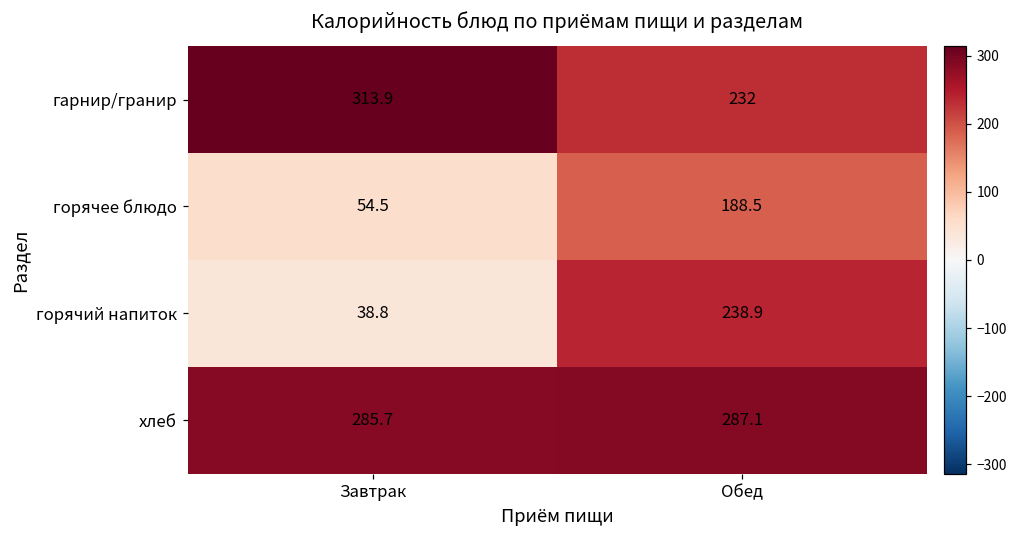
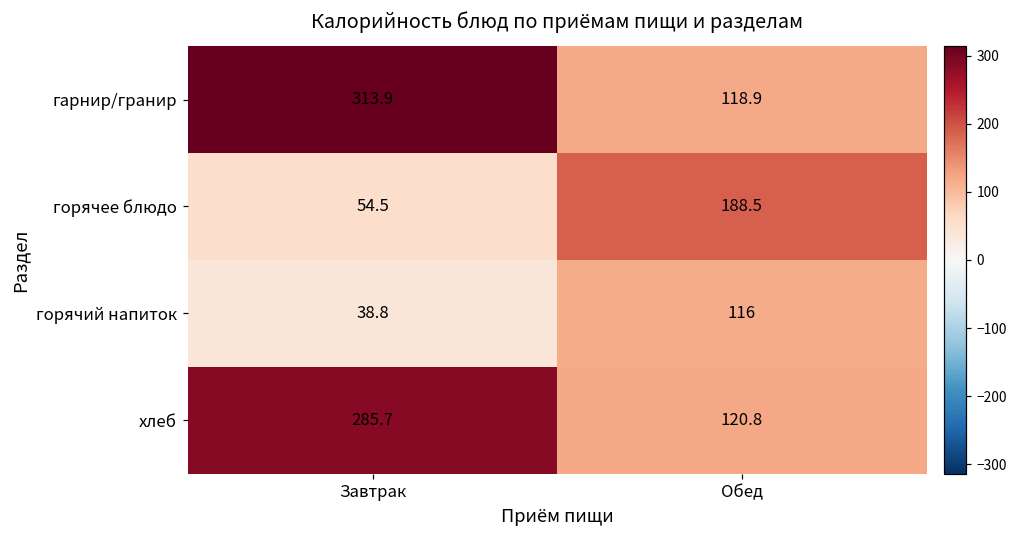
гарнир/гранир, Обед: 232 -> 118.9
горячий напиток, Обед: 238.9 -> 116
хлеб, Обед: 287.1 -> 120.8
